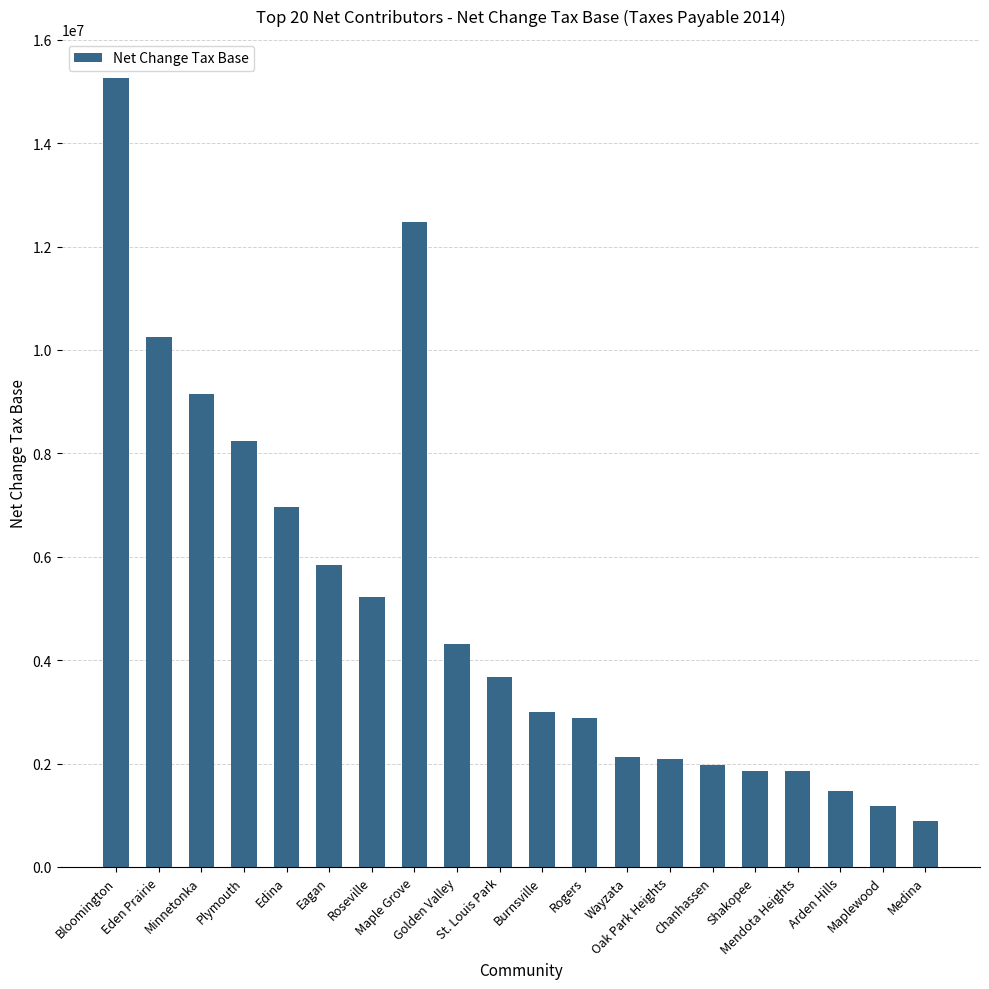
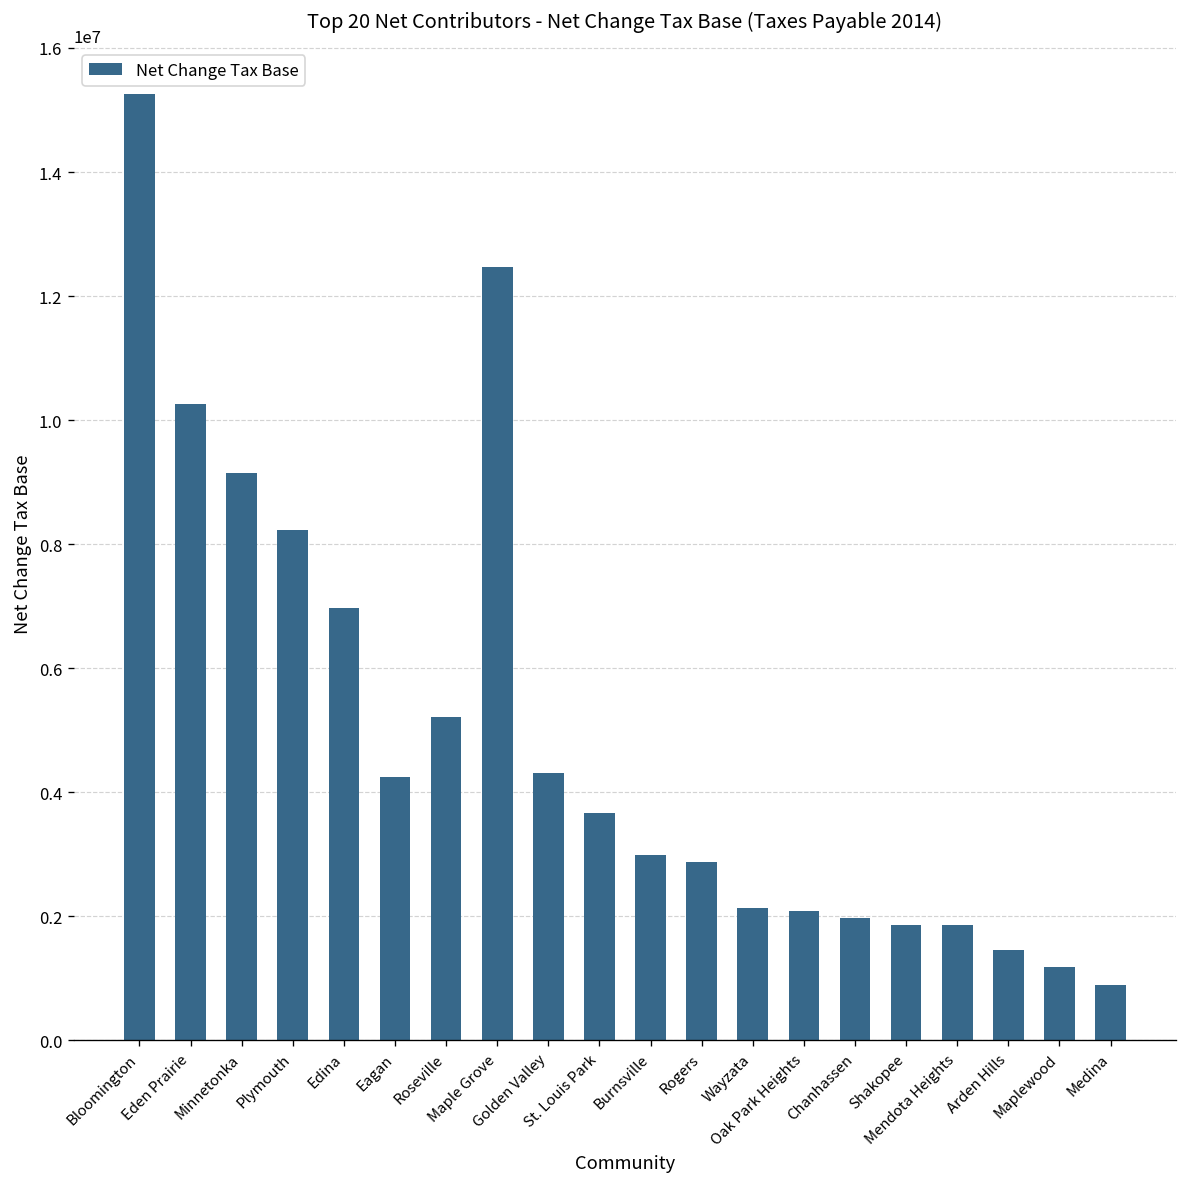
Eagan: 5800000 -> 4300000
